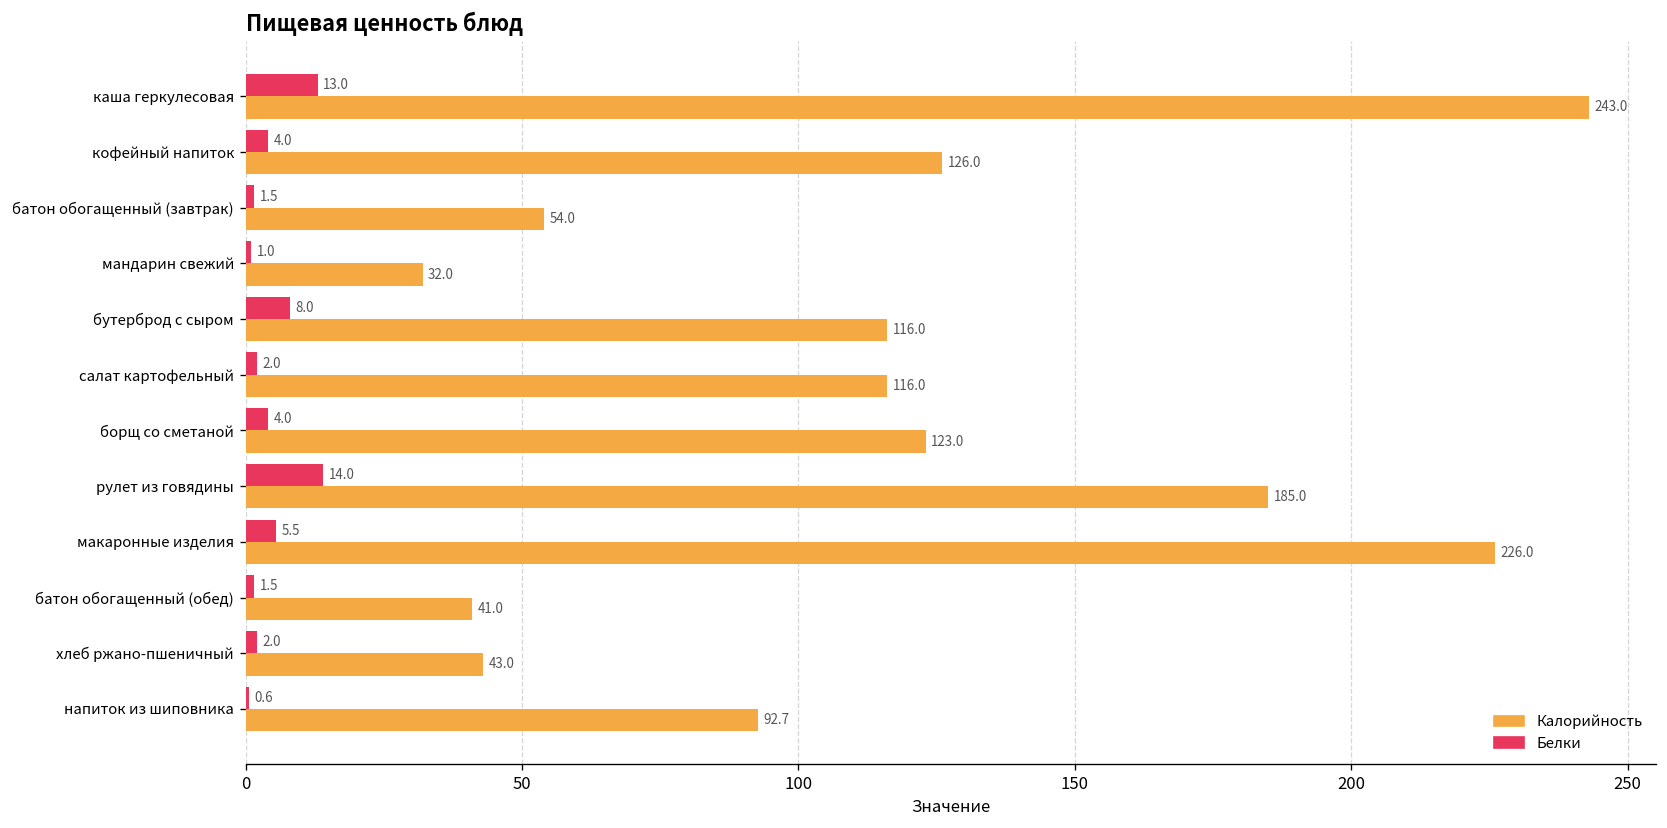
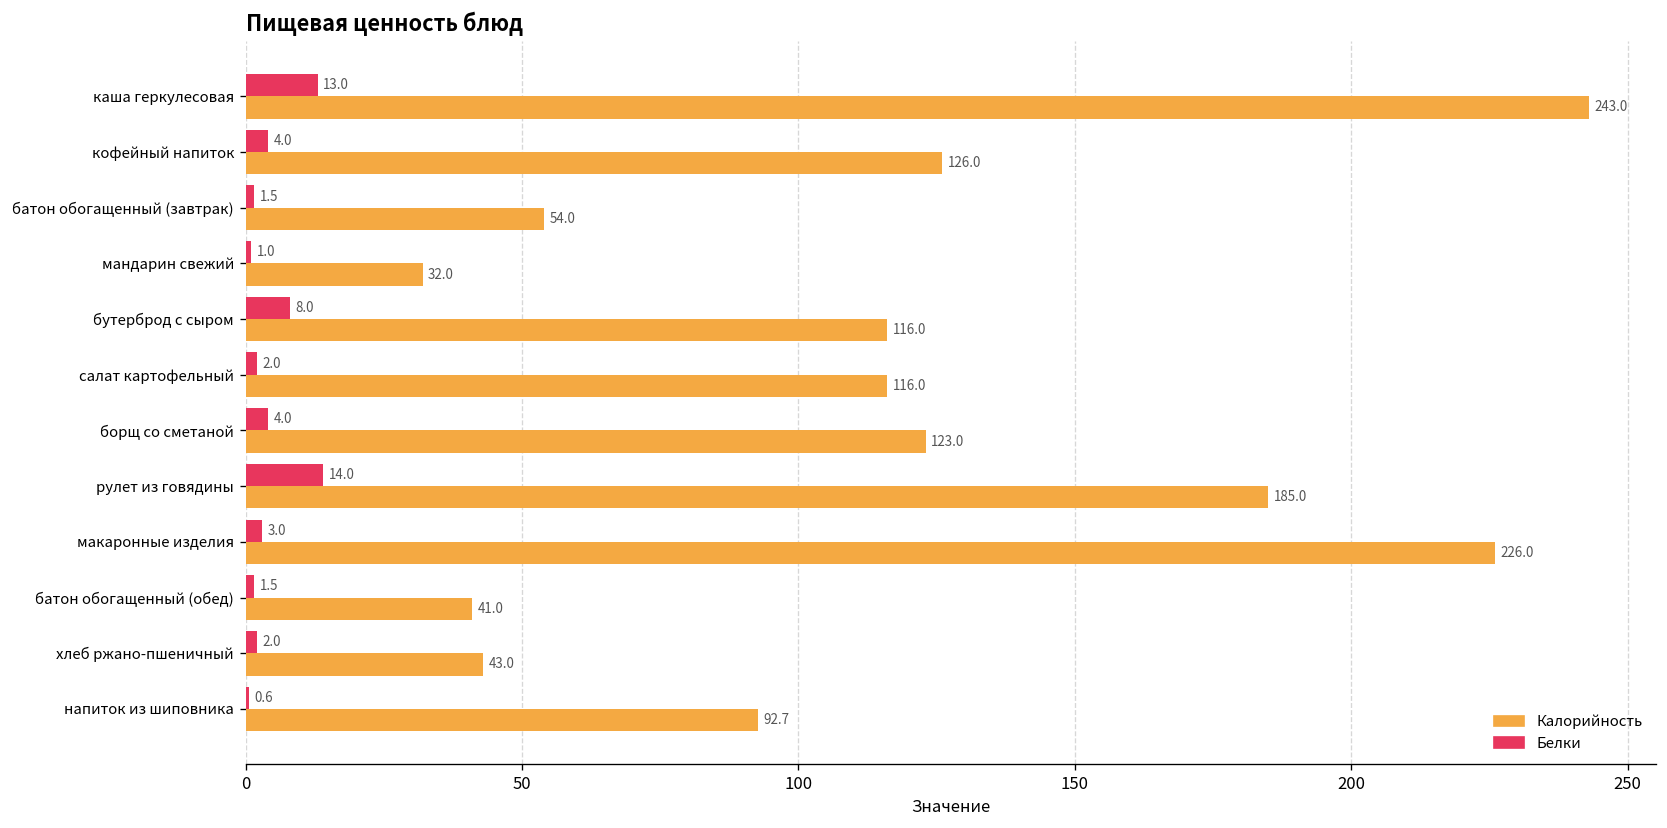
Белки, макаронные изделия: 5.5 -> 3.0
